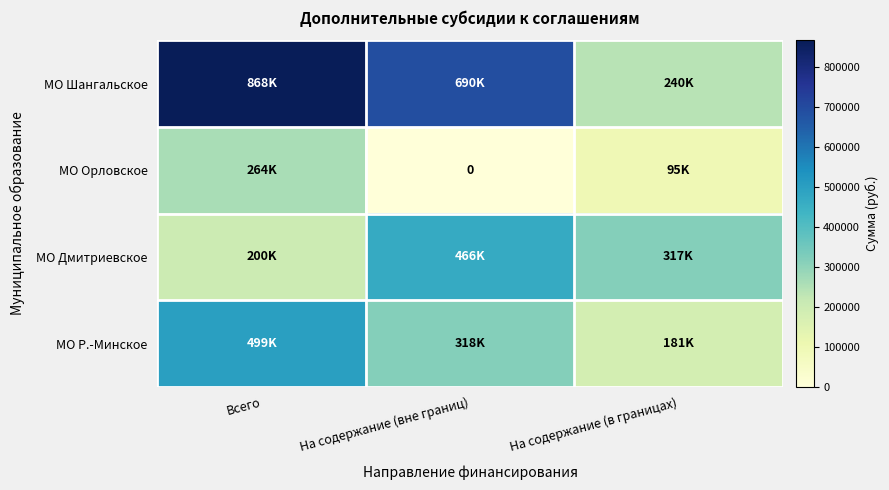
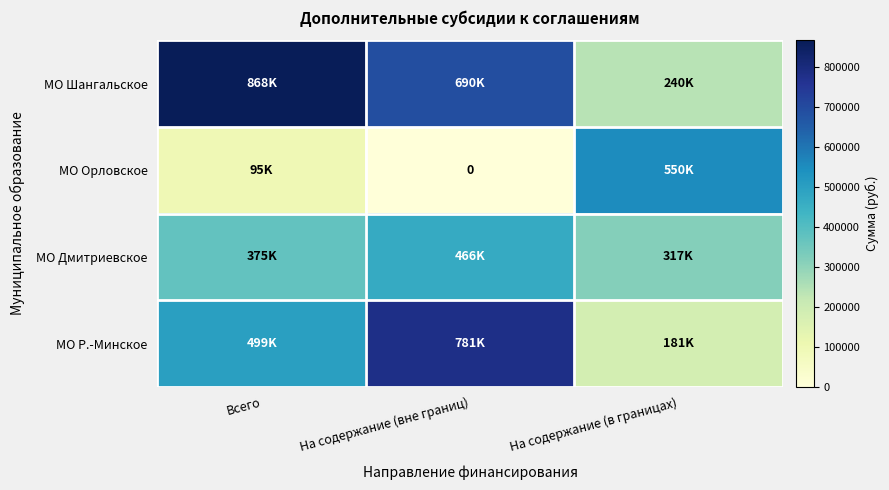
МО Орловское, Всего: 264K -> 95K
МО Орловское, На содержание (в границах): 95K -> 550K
МО Дмитриевское, Всего: 200K -> 375K
МО Р.-Минское, На содержание (вне границ): 318K -> 781K
